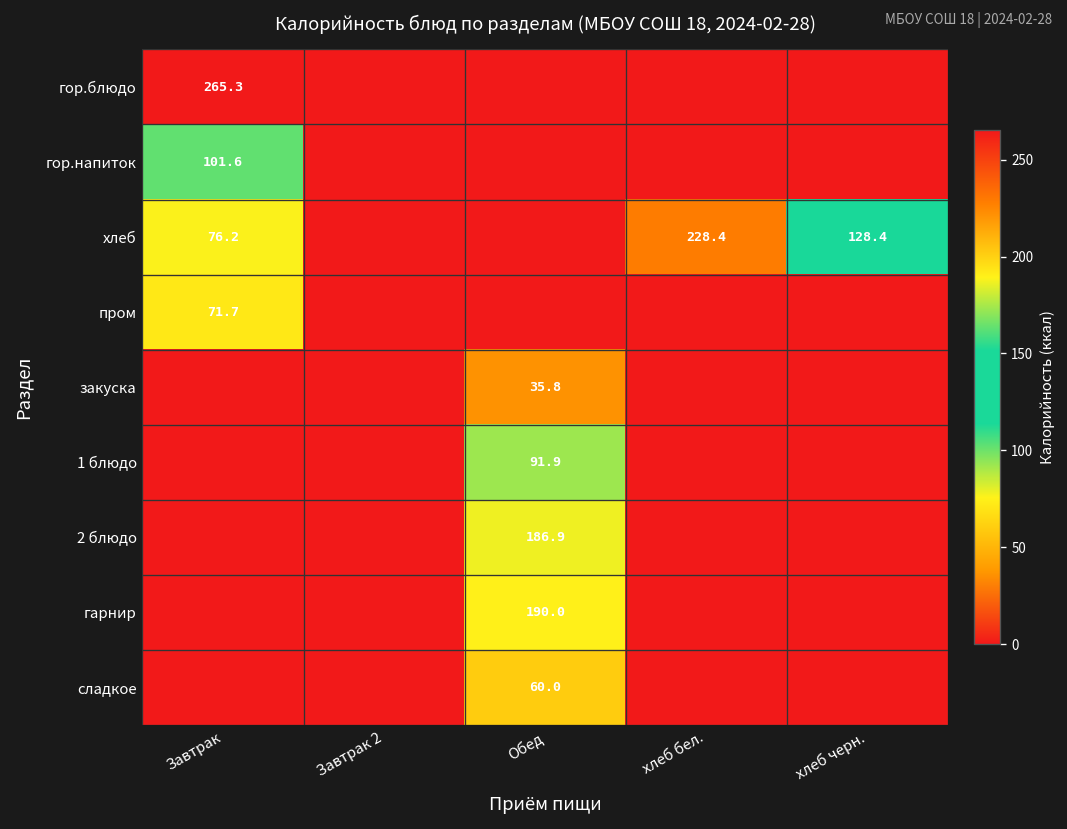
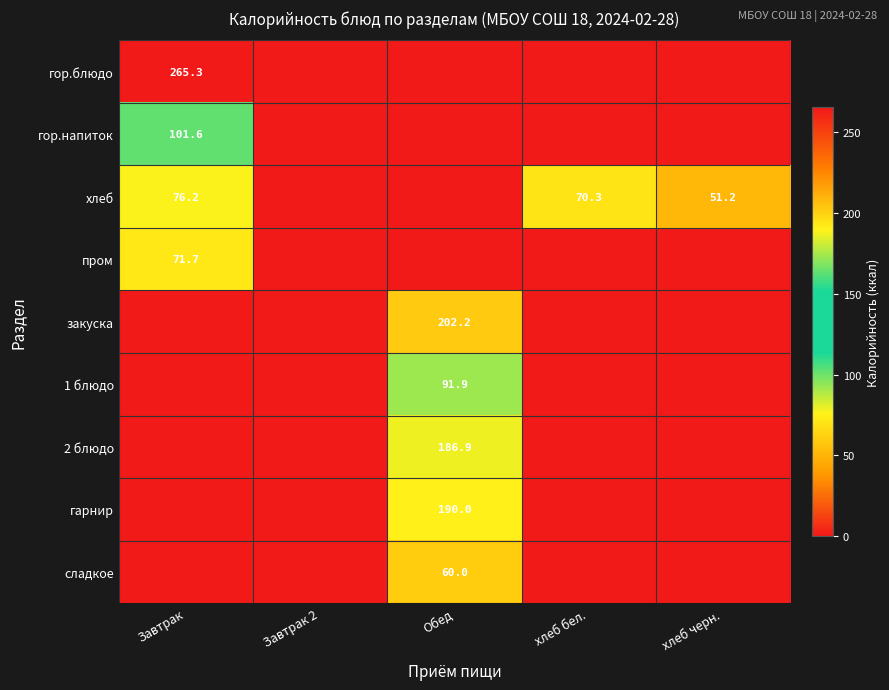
хлеб, хлеб бел.: 228.4 -> 70.3
хлеб, хлеб черн.: 128.4 -> 51.2
закуска, Обед: 35.8 -> 202.2
